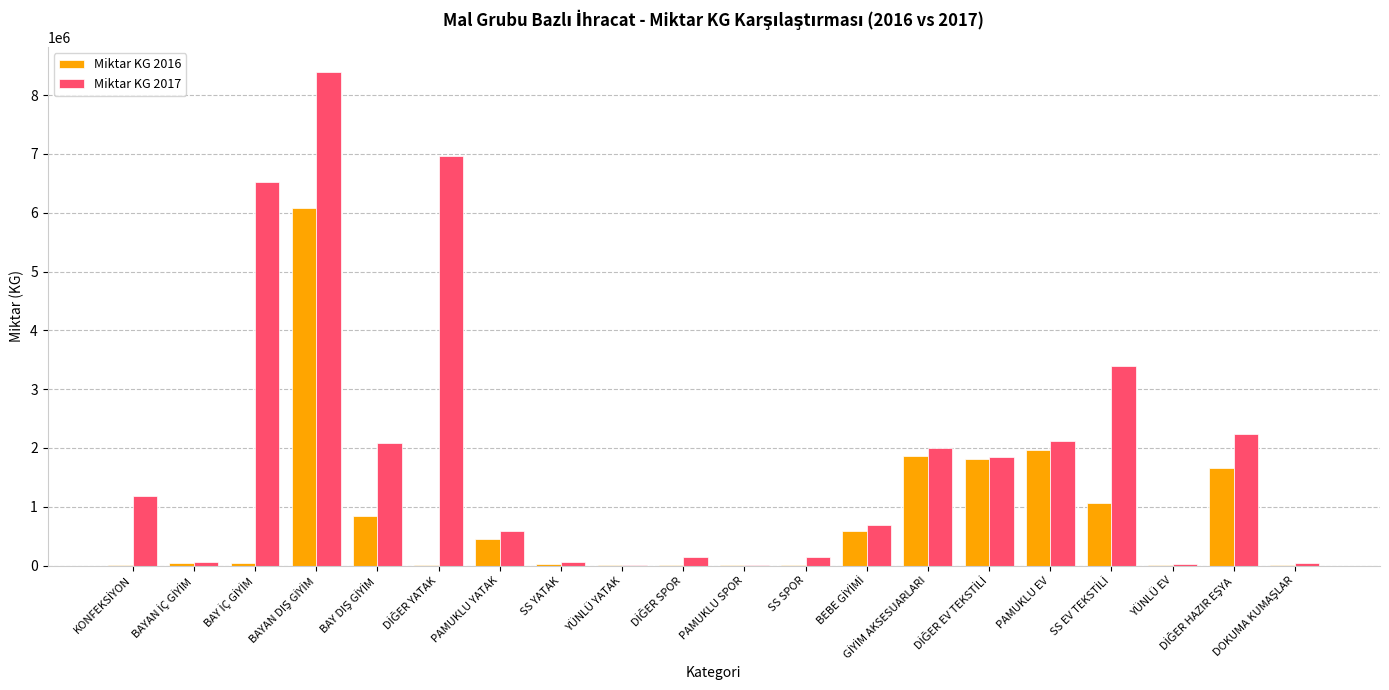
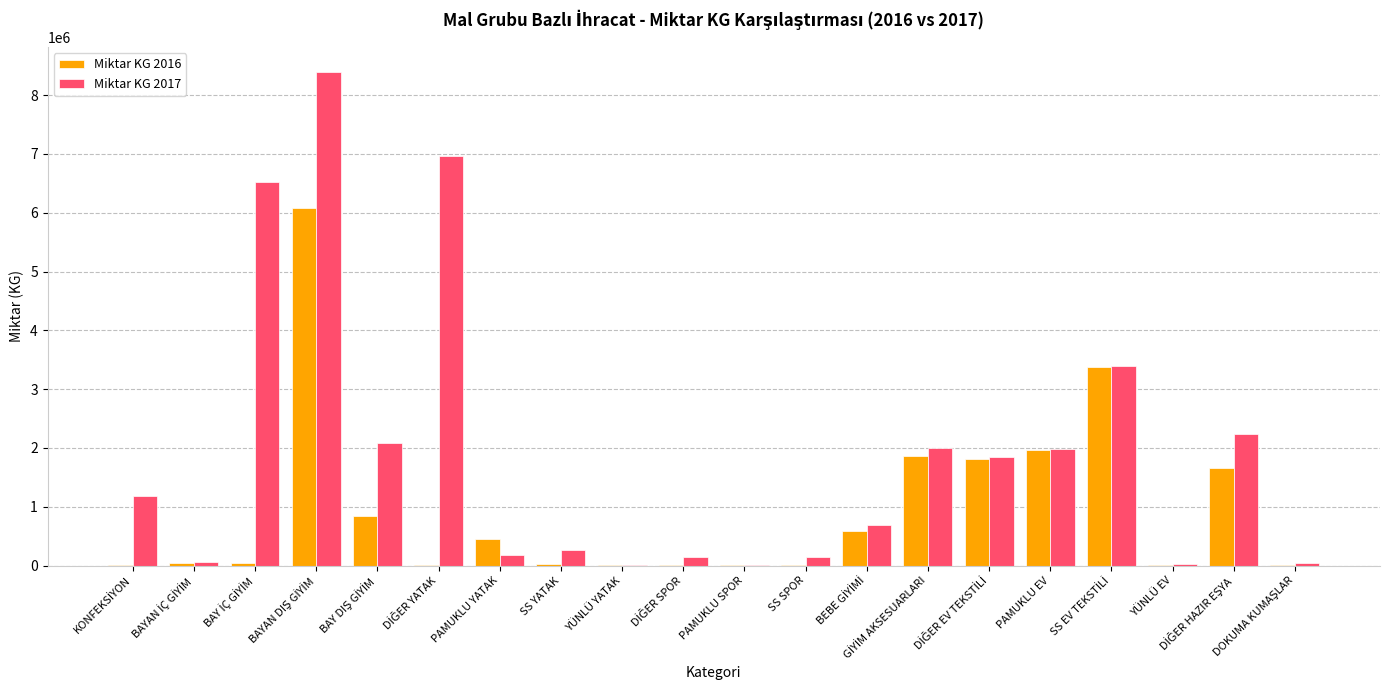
Miktar KG 2017, PAMUKLU YATAK: 600000 -> 200000
Miktar KG 2017, SS YATAK: 100000 -> 300000
Miktar KG 2017, PAMUKLU EV: 2100000 -> 2000000
Miktar KG 2016, SS EV TEKSTİLİ: 1100000 -> 3400000
